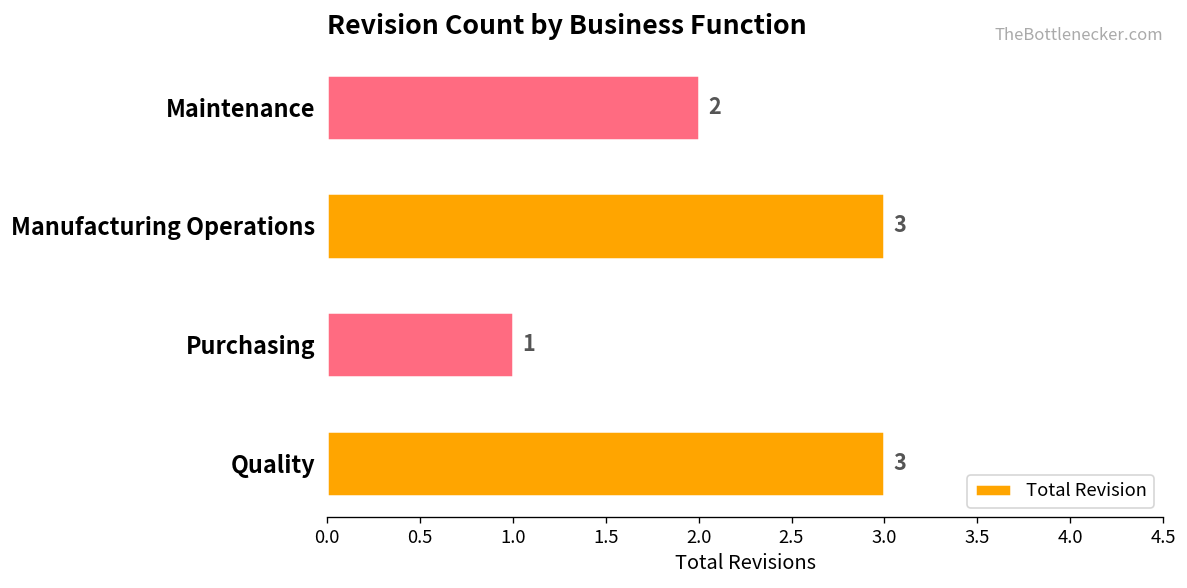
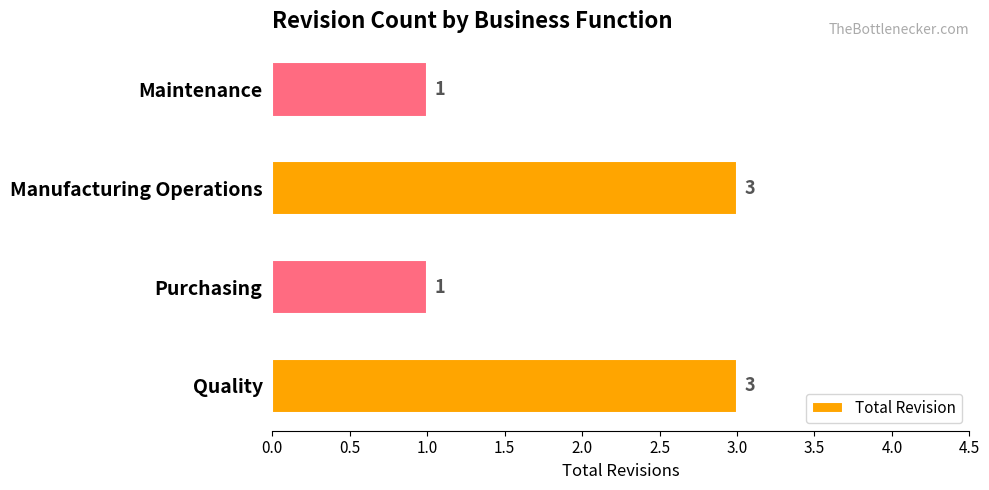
Maintenance: 2 -> 1
